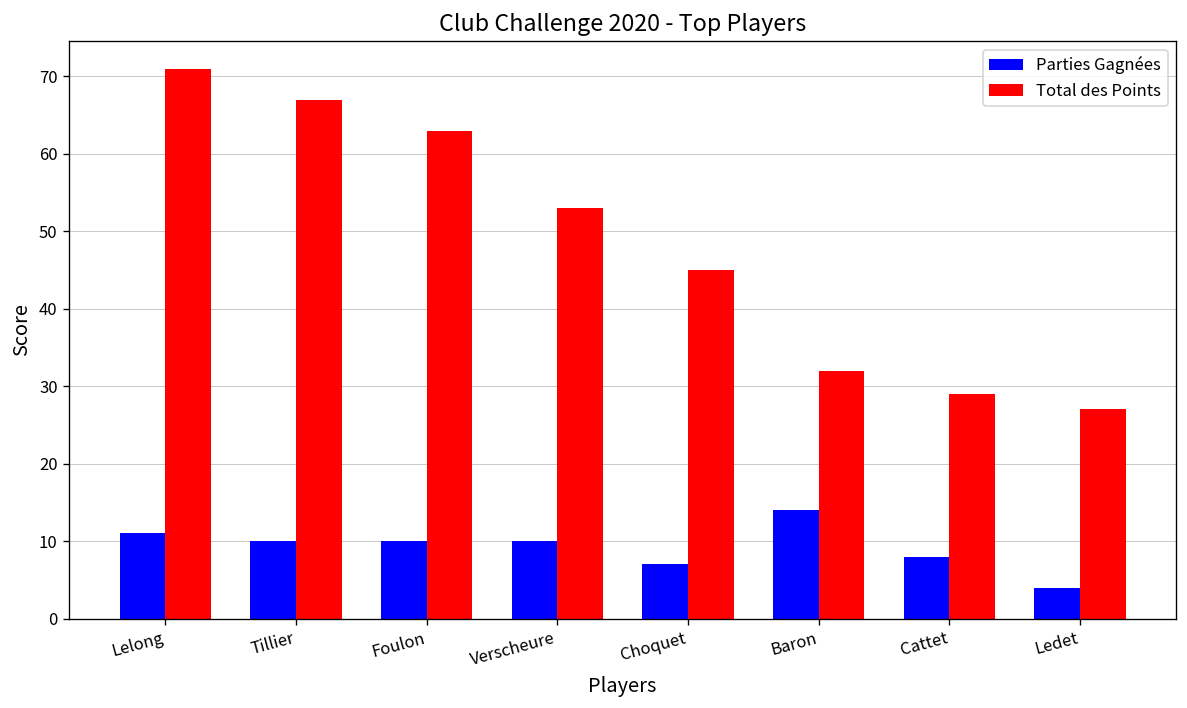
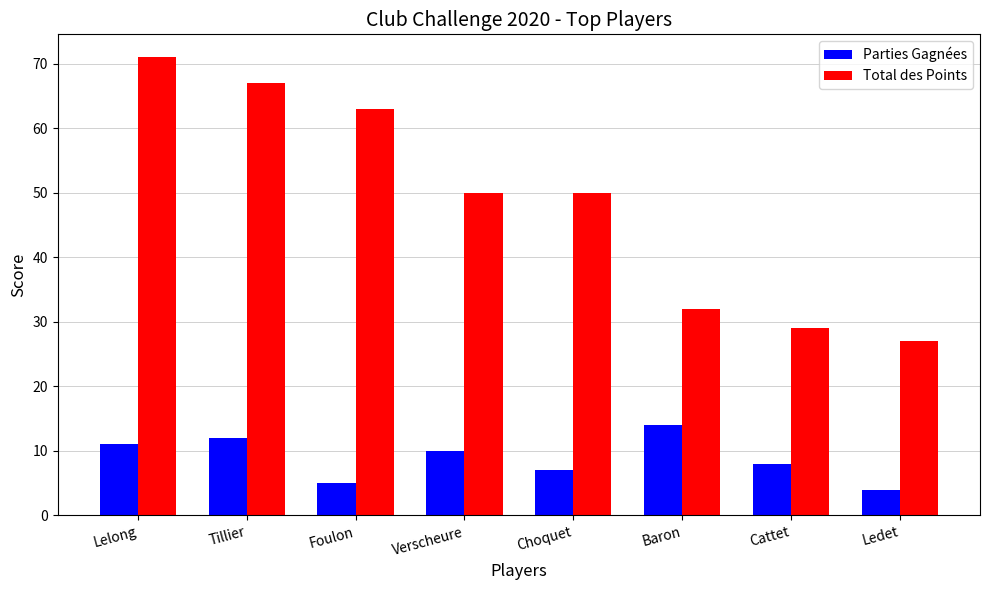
Parties Gagnées, Tillier: 10 -> 12
Parties Gagnées, Foulon: 10 -> 5
Total des Points, Verscheure: 53 -> 50
Total des Points, Choquet: 45 -> 50
